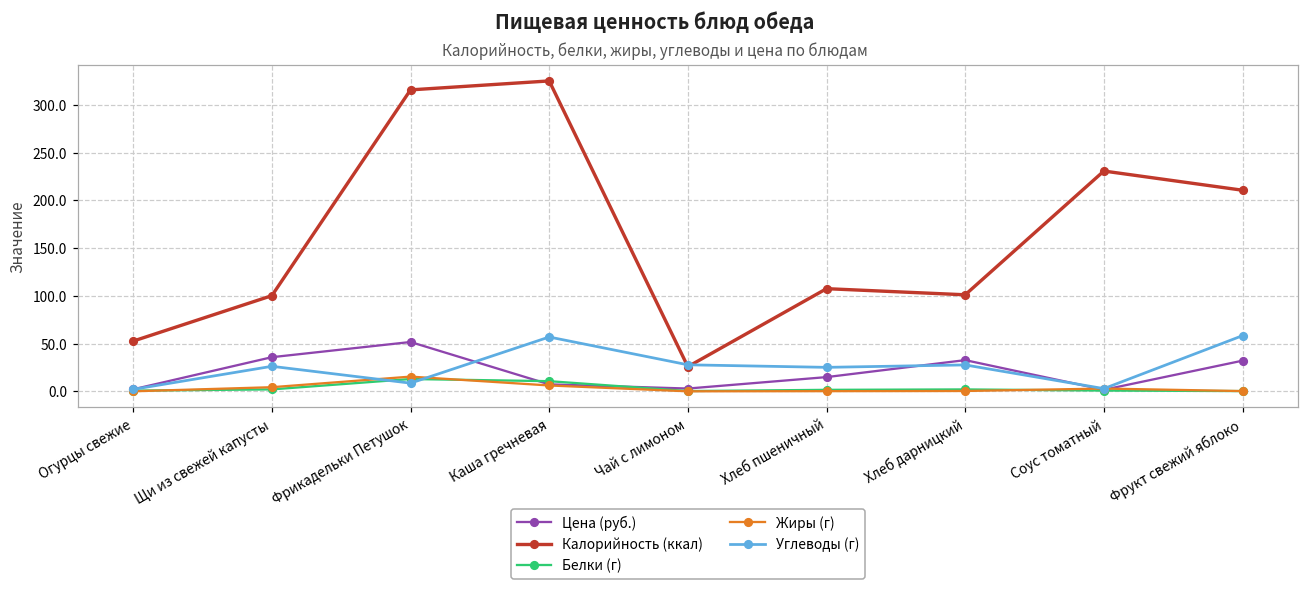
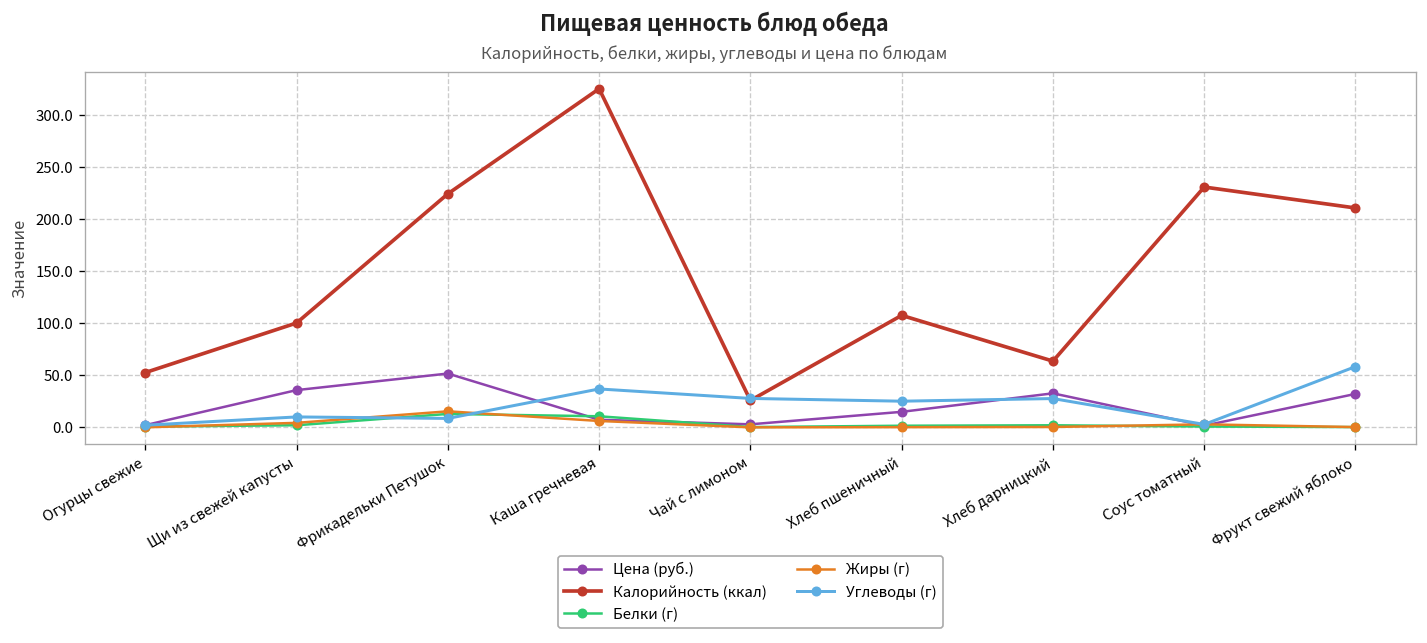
Углеводы (г), Щи из свежей капусты: 30 -> 10
Калорийность (ккал), Фрикадельки Петушок: 320 -> 220
Углеводы (г), Каша гречневая: 60 -> 40
Калорийность (ккал), Хлеб дарницкий: 100 -> 60
